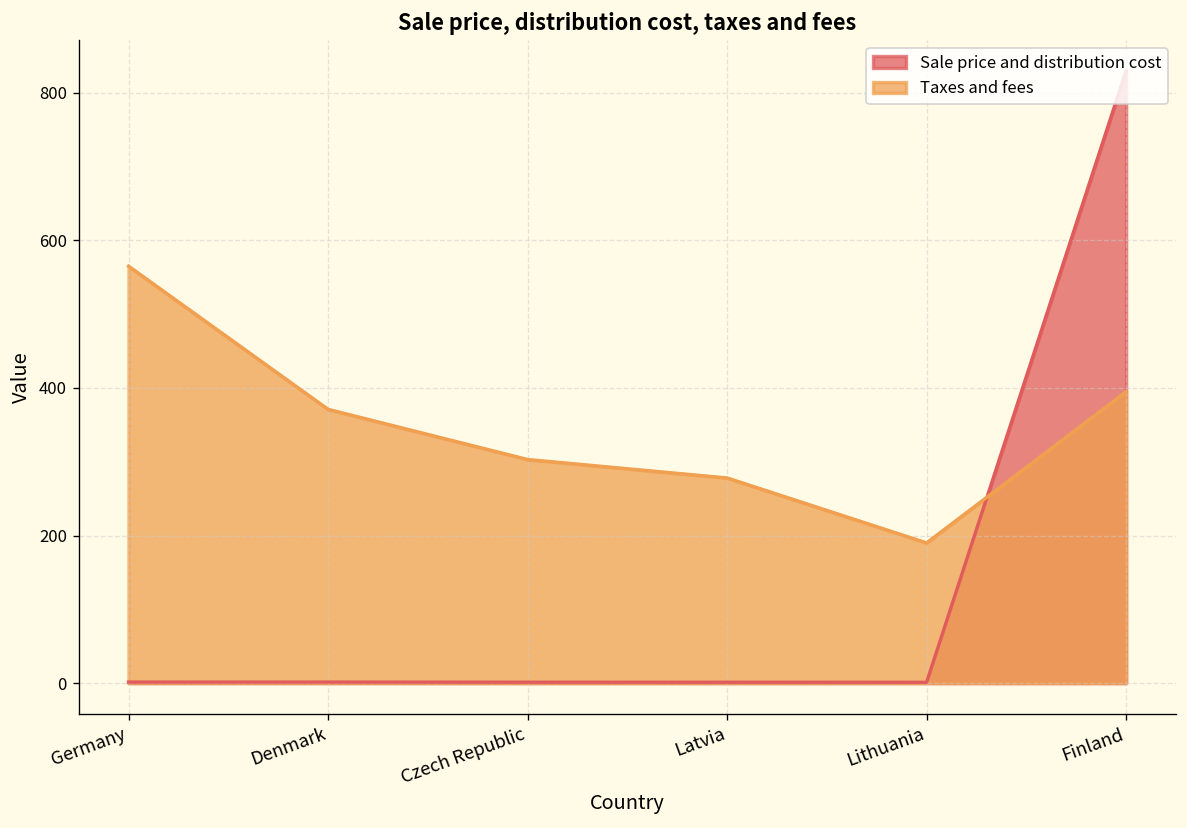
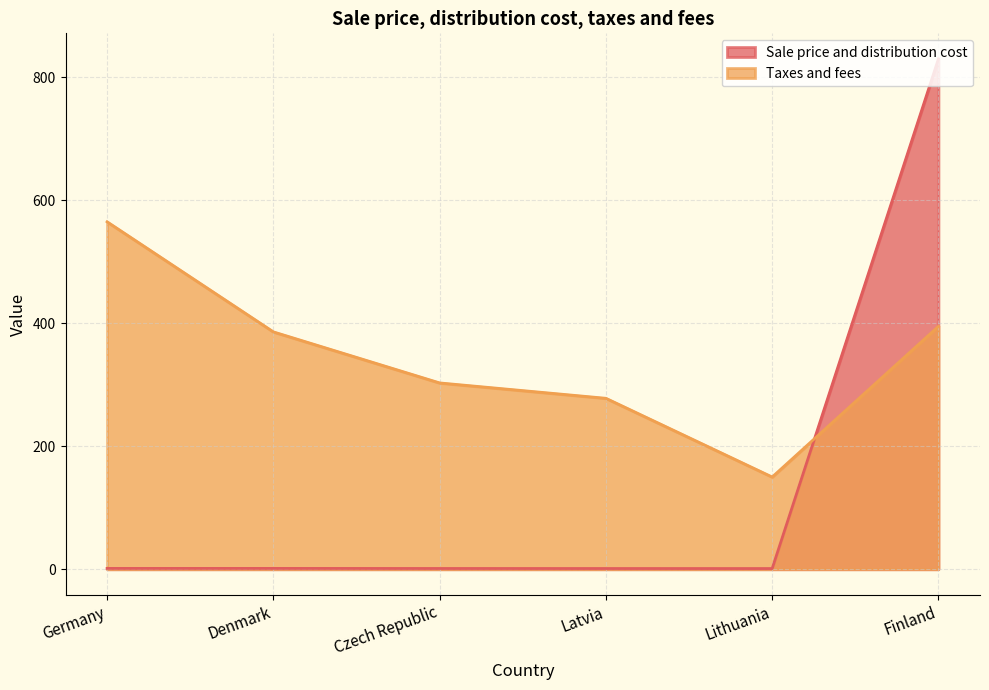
Taxes and fees, Denmark: 370 -> 390
Taxes and fees, Lithuania: 190 -> 150
